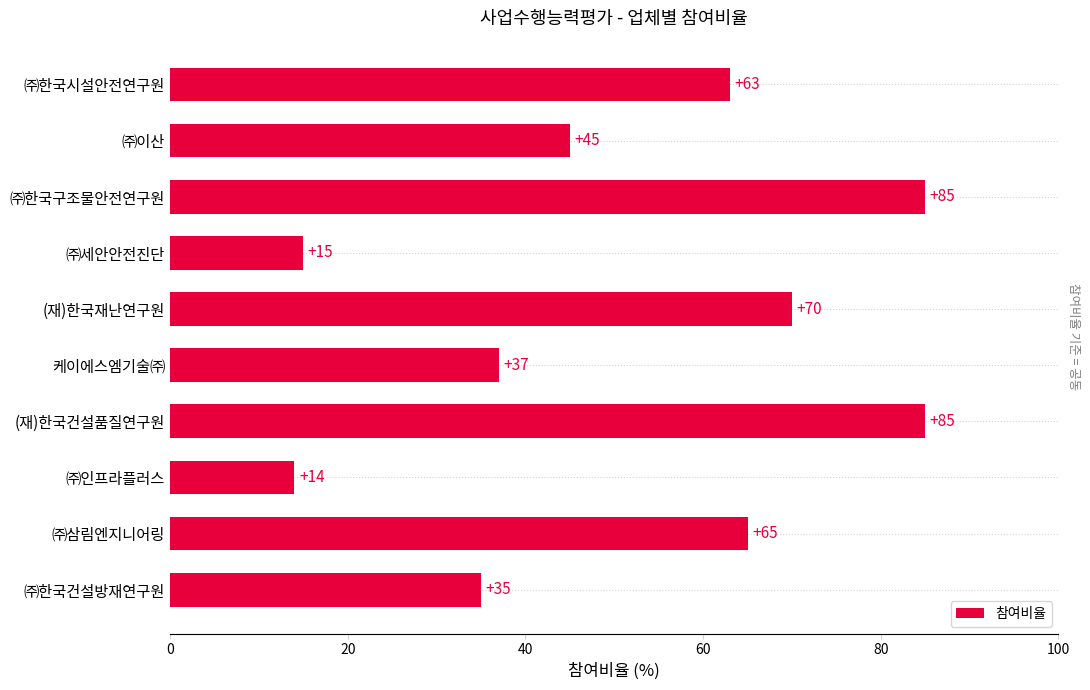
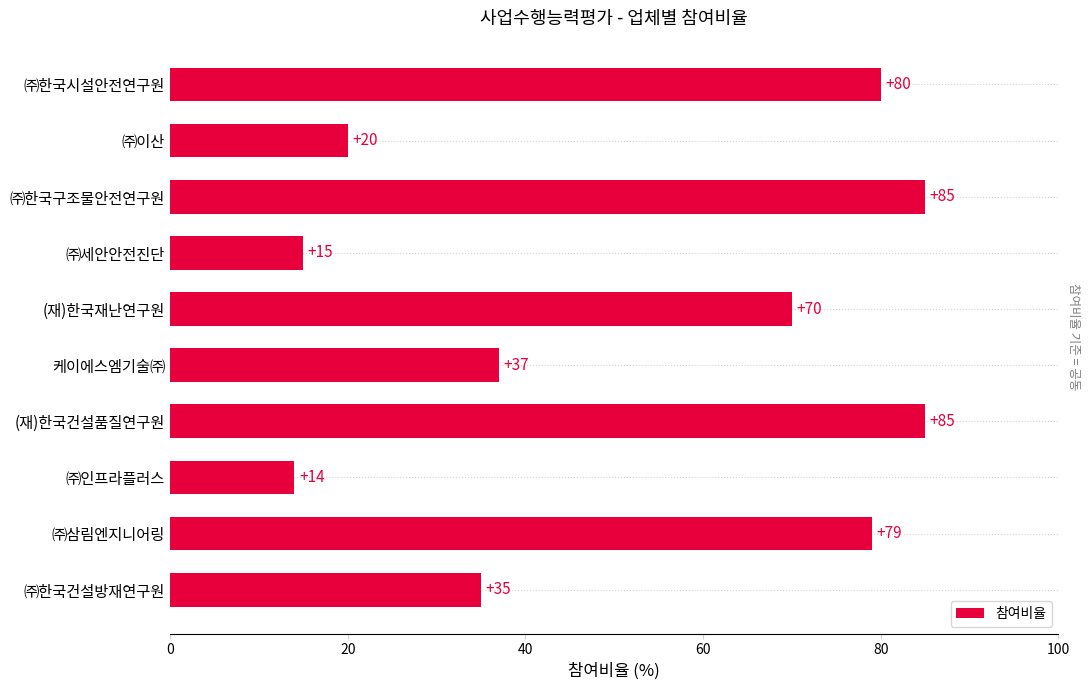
㈜한국시설안전연구원: +63 -> +80
㈜이산: +45 -> +20
㈜삼림엔지니어링: +65 -> +79
